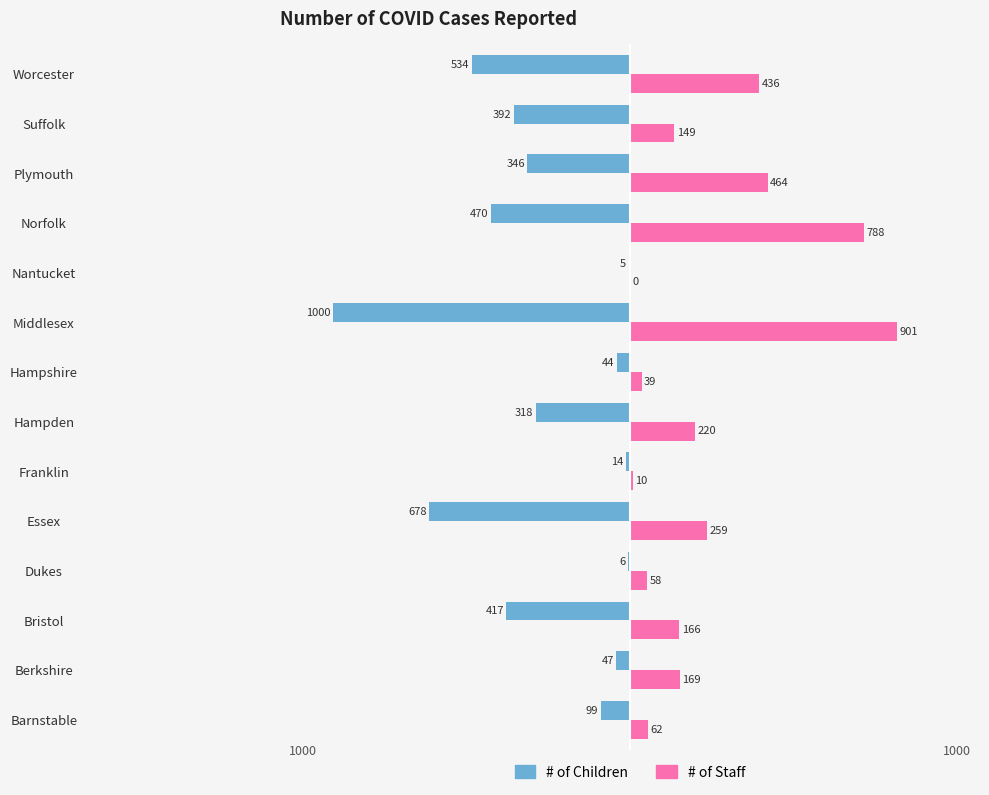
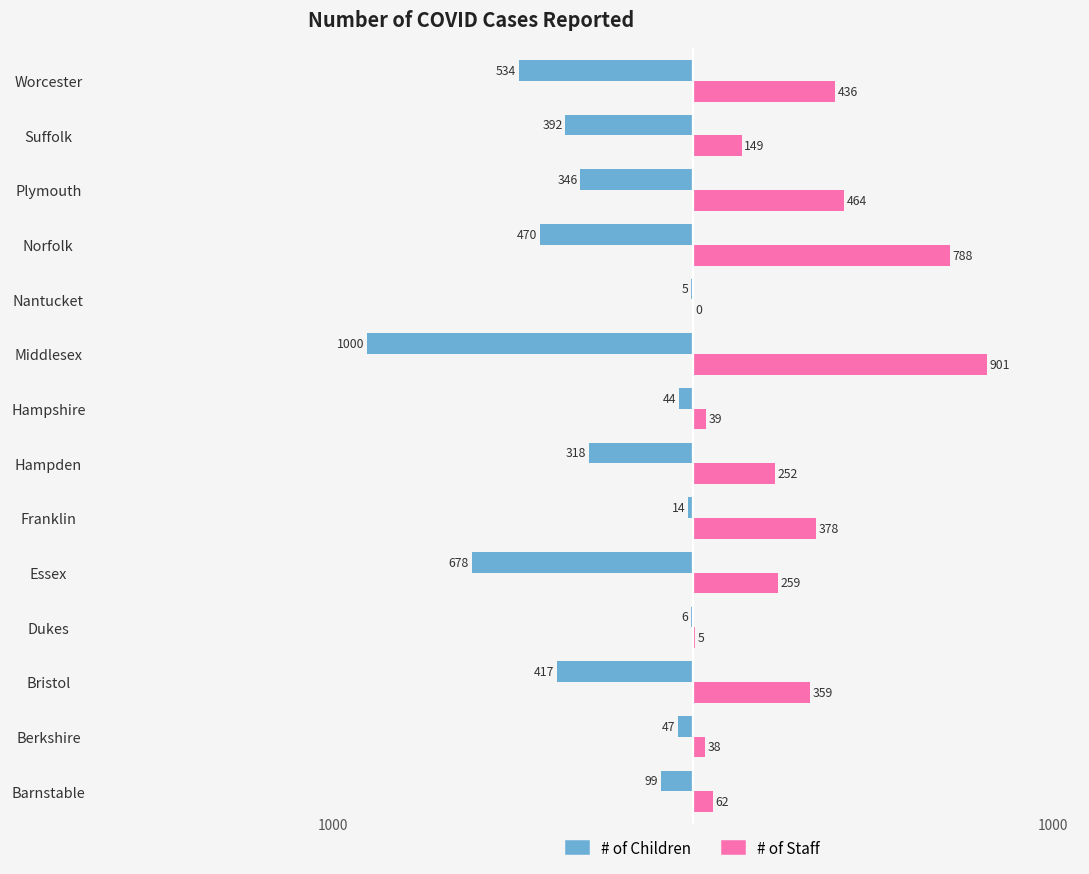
# of Staff, Hampden: 220 -> 252
# of Staff, Franklin: 10 -> 378
# of Staff, Dukes: 58 -> 5
# of Staff, Bristol: 166 -> 359
# of Staff, Berkshire: 169 -> 38
